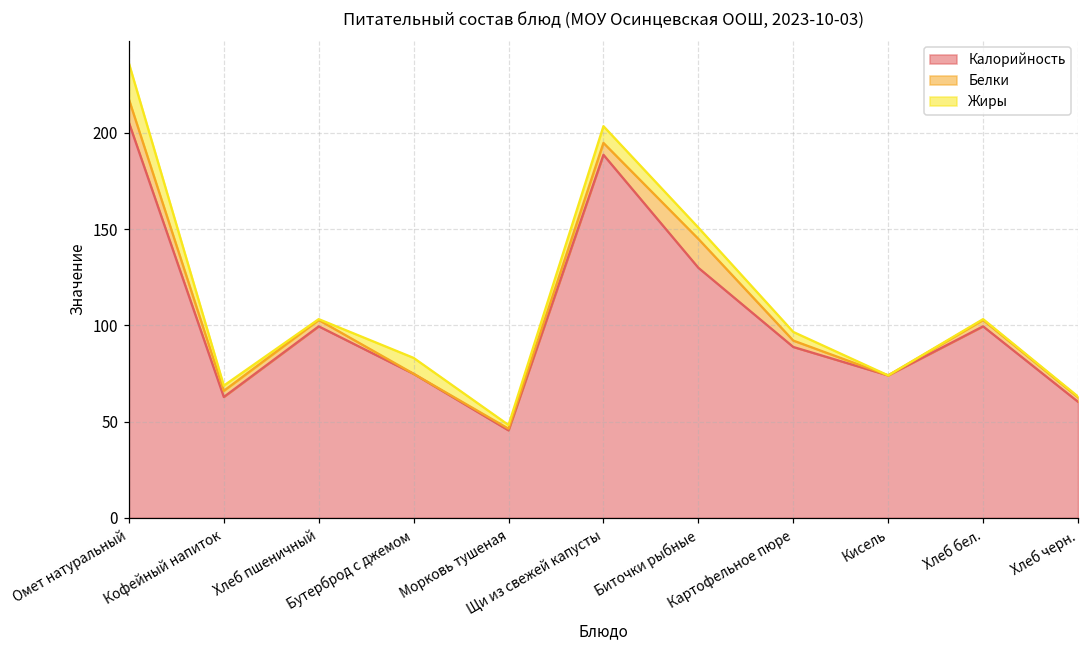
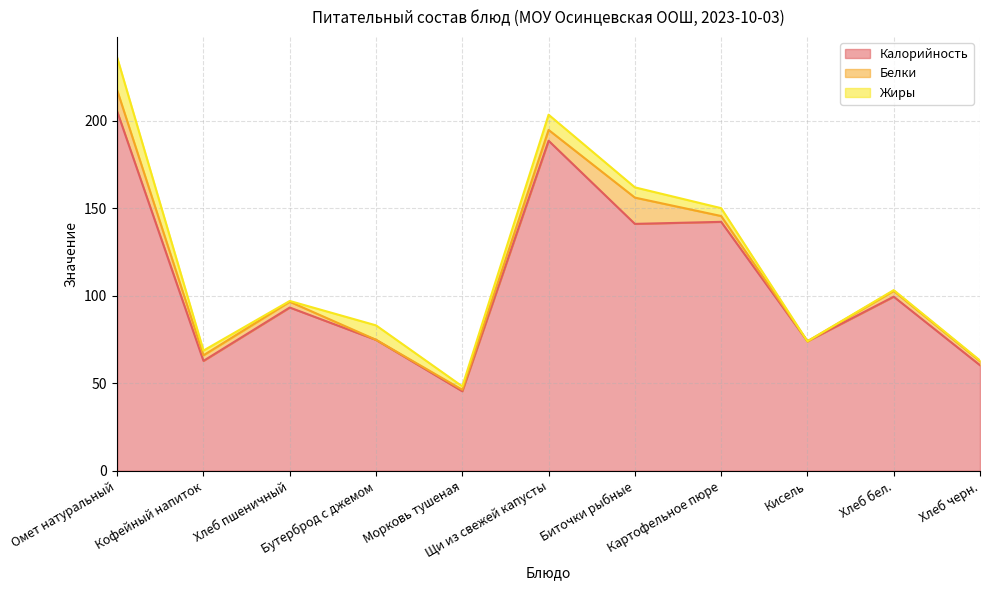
Калорийность, Хлеб пшеничный: 100 -> 93
Калорийность, Биточки рыбные: 130 -> 141
Калорийность, Картофельное пюре: 89 -> 142
